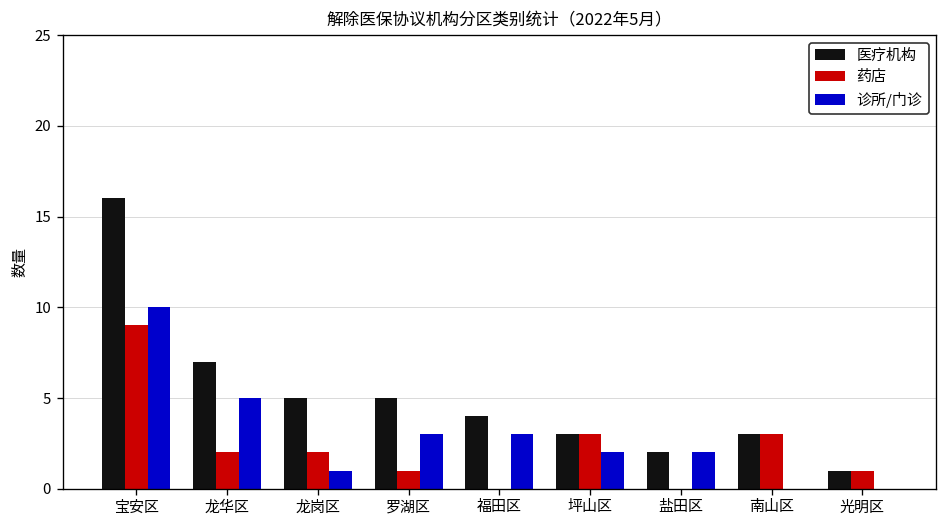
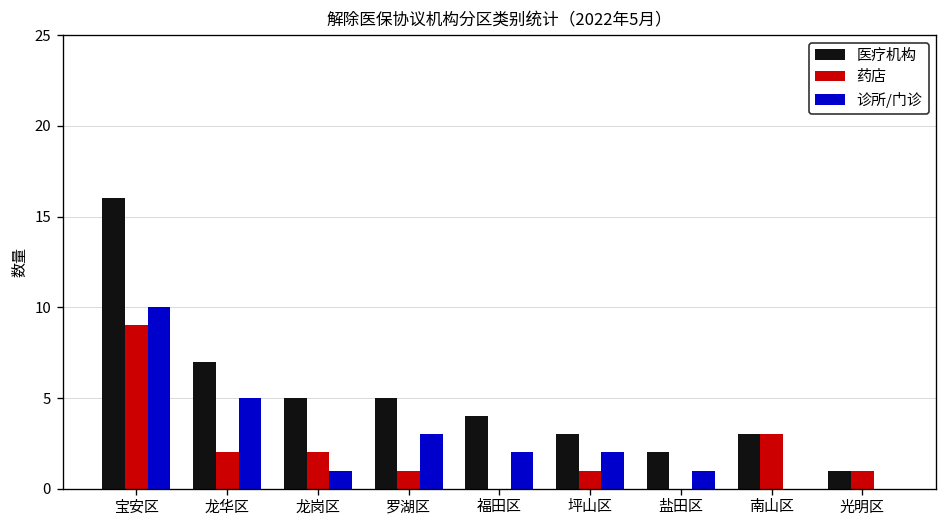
诊所/门诊, 福田区: 3 -> 2
药店, 坪山区: 3 -> 1
诊所/门诊, 盐田区: 2 -> 1
